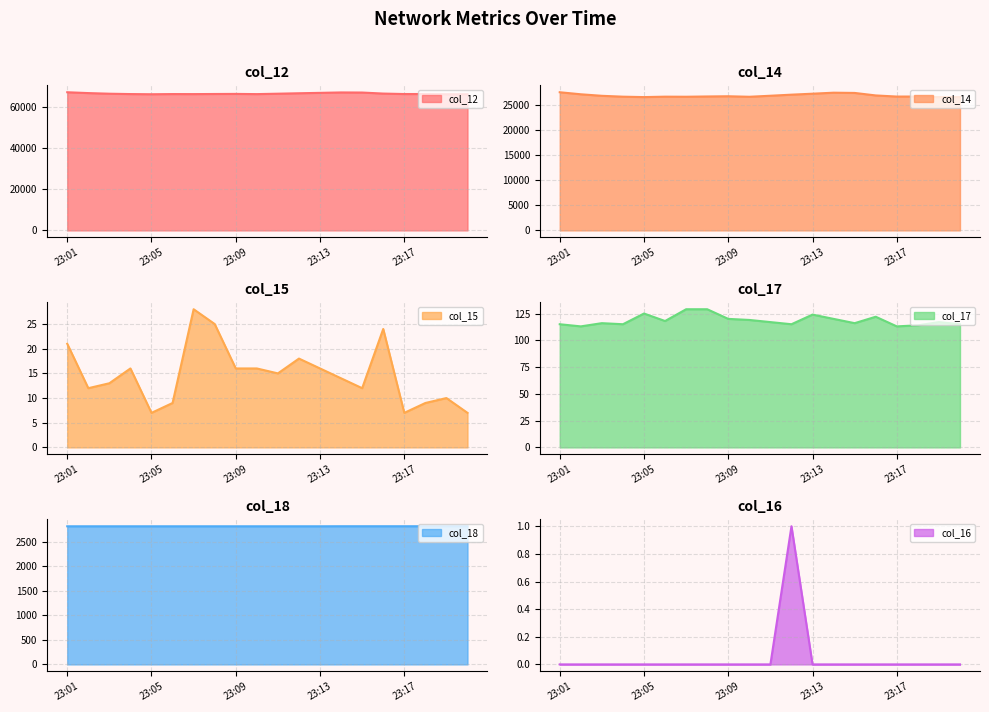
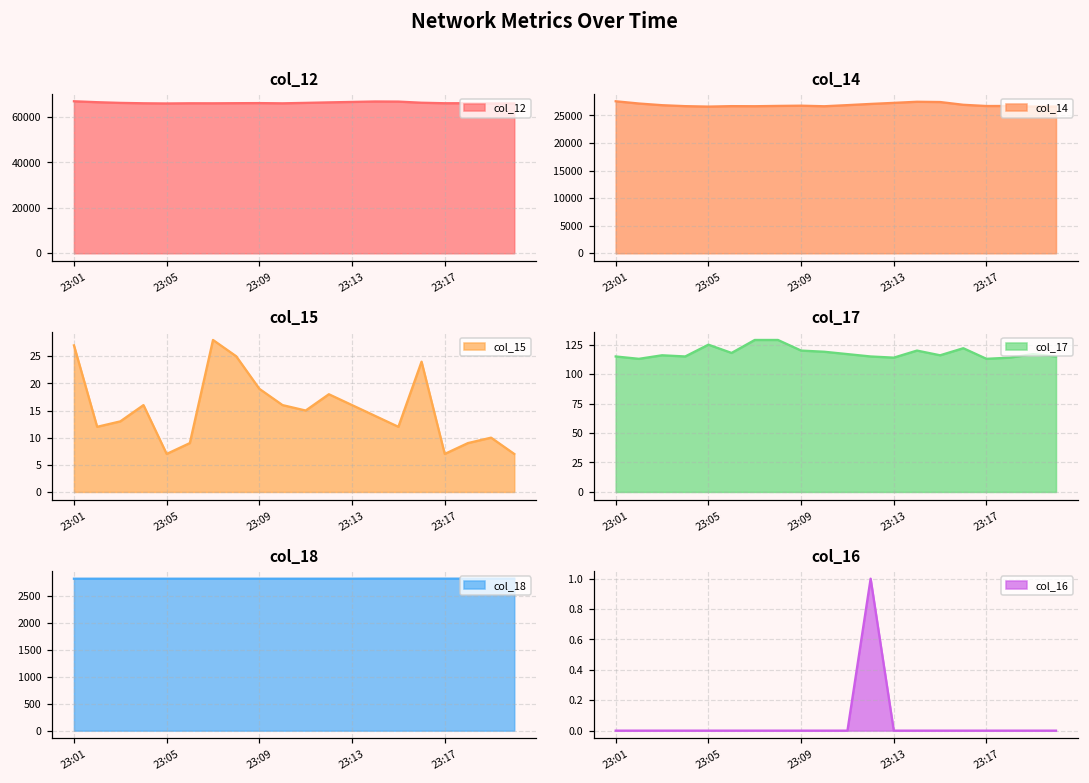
col_15, 23:01: 21 -> 27
col_15, 23:09: 16 -> 19
col_17, 23:13: 124 -> 114
